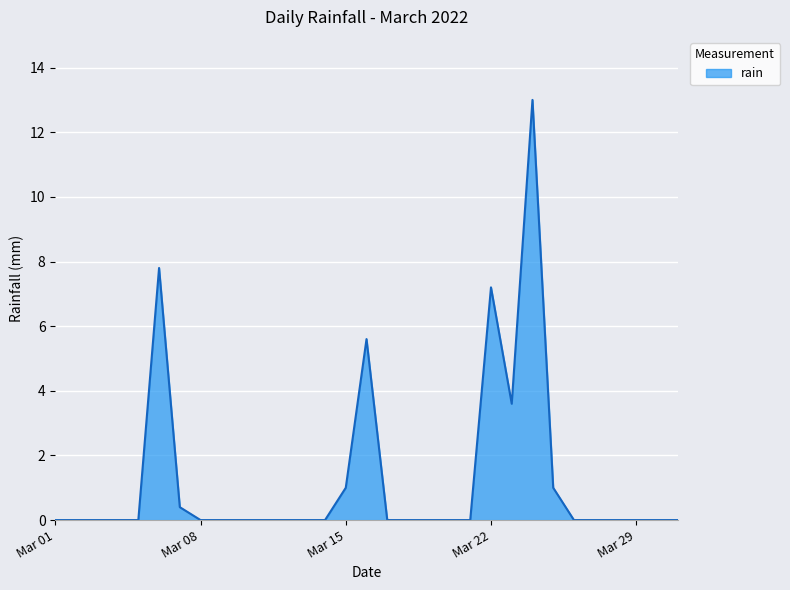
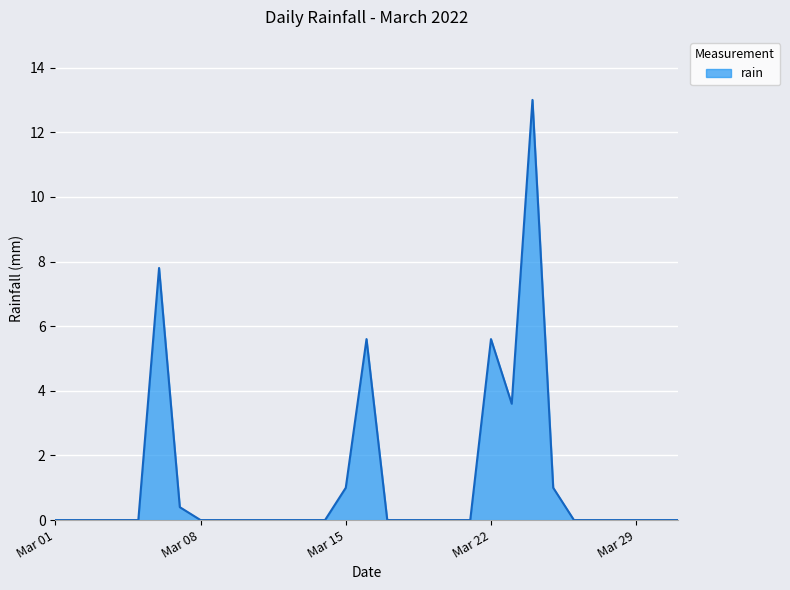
Mar 22: 7.2 -> 5.6
